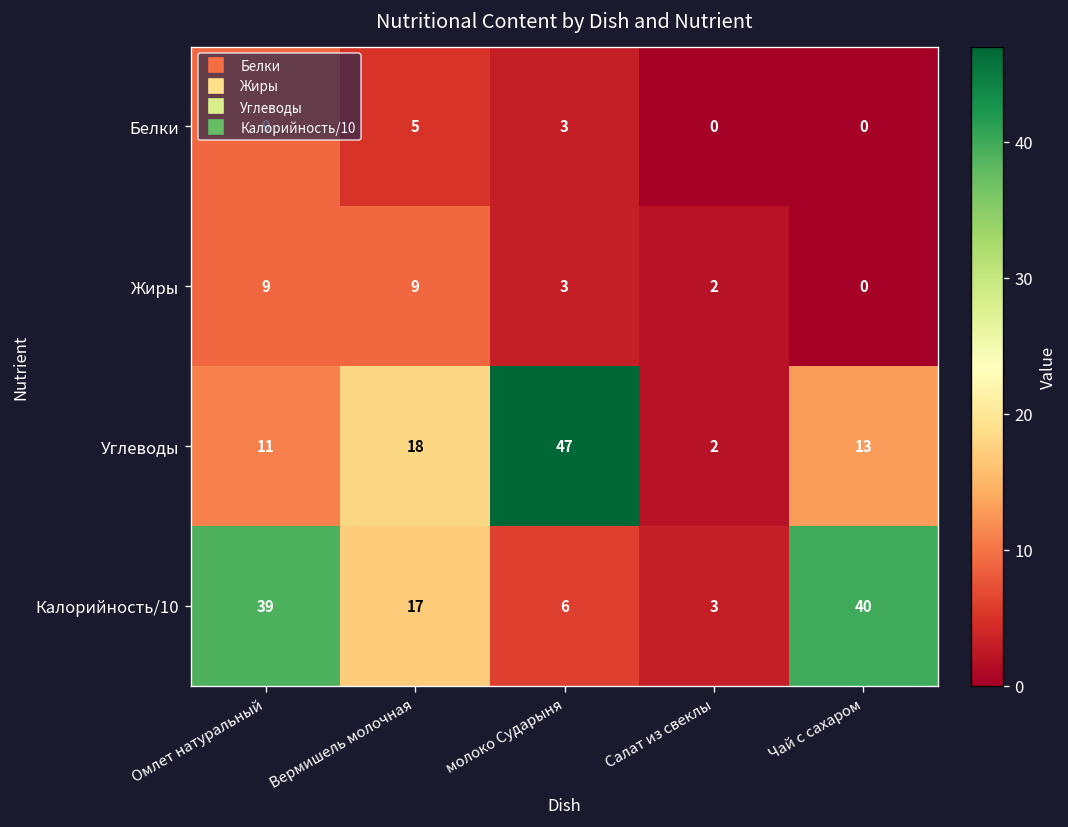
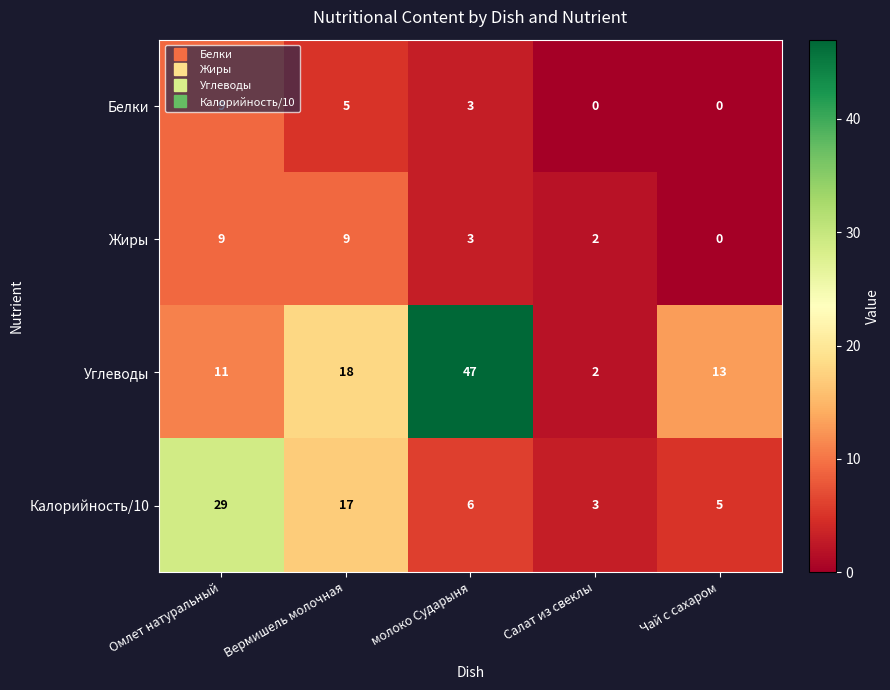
Калорийность/10, Омлет натуральный: 39 -> 29
Калорийность/10, Чай с сахаром: 40 -> 5
